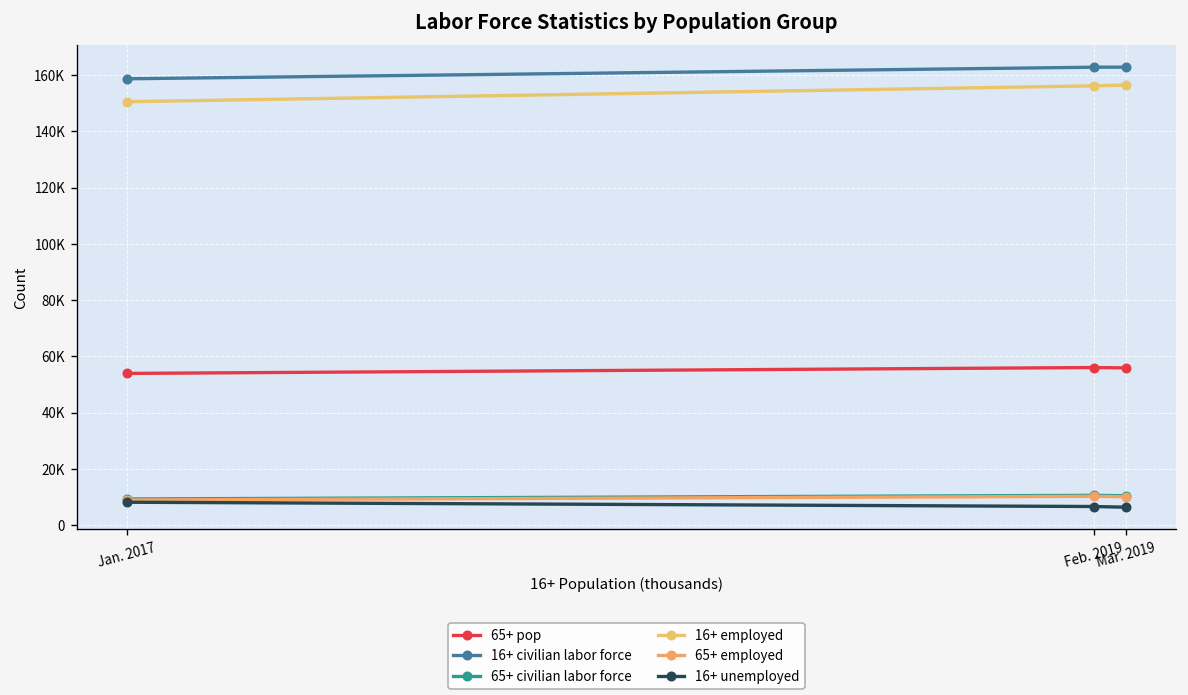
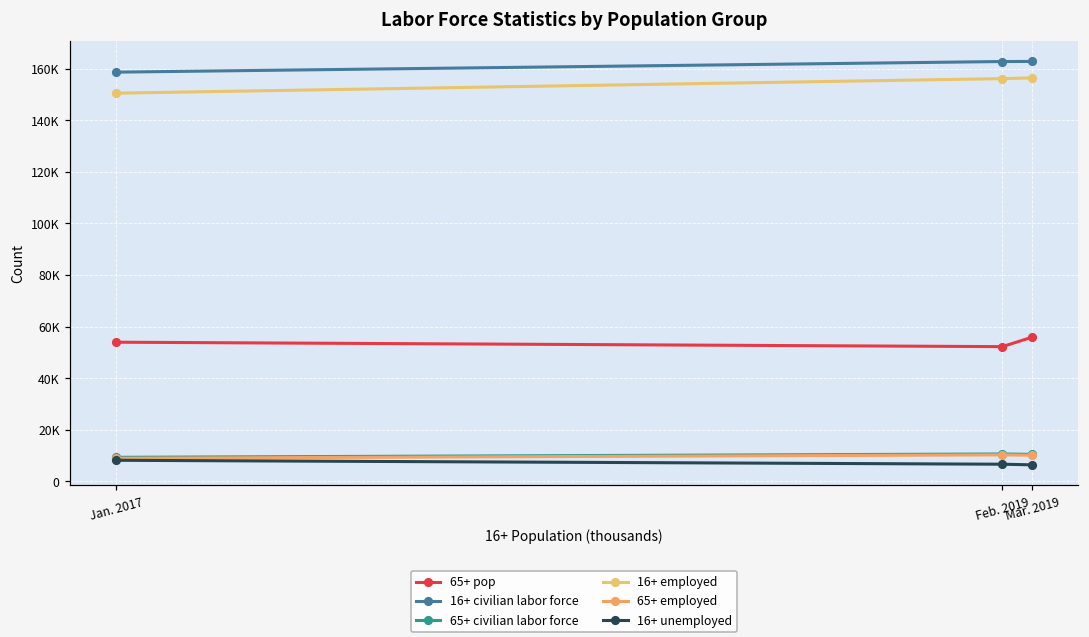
65+ pop, Feb. 2019: 56000 -> 52000
